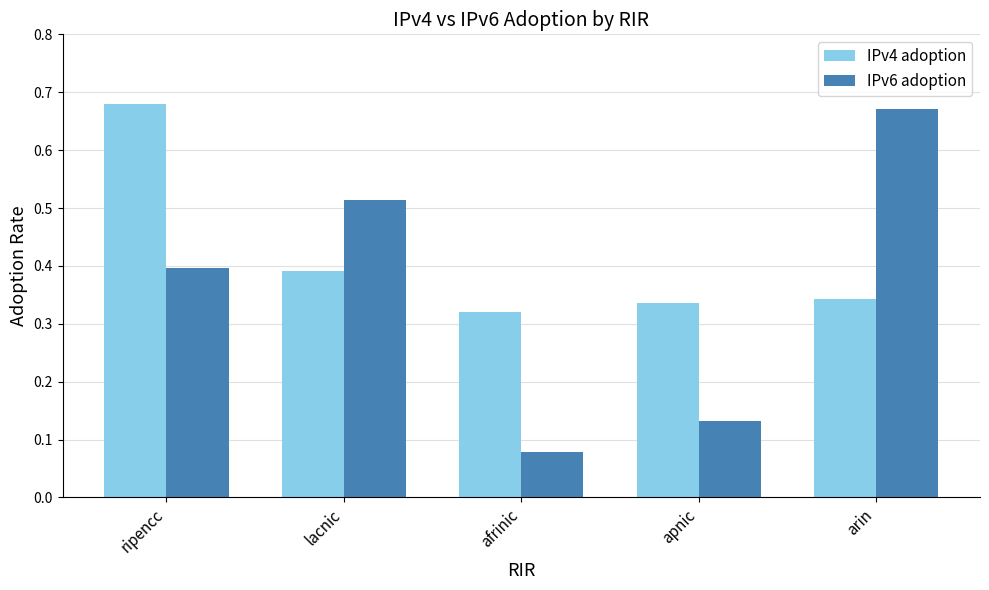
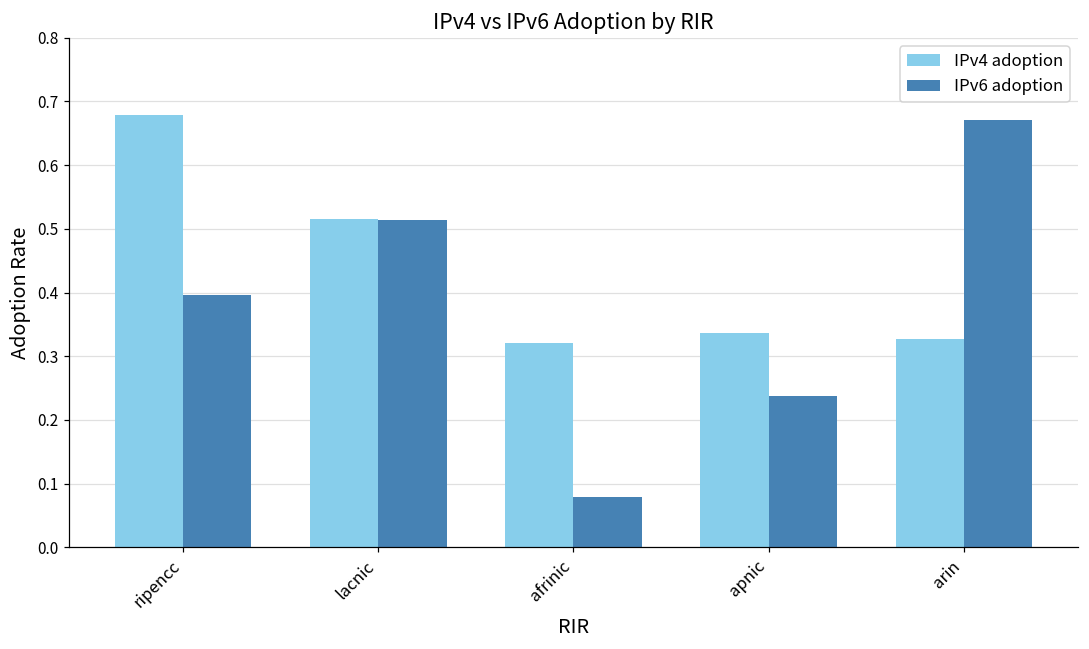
IPv4 adoption, lacnic: 0.39 -> 0.52
IPv6 adoption, apnic: 0.13 -> 0.24
IPv4 adoption, arin: 0.34 -> 0.33
